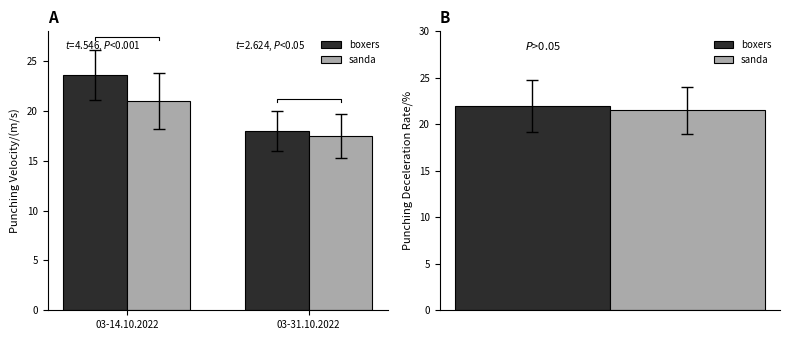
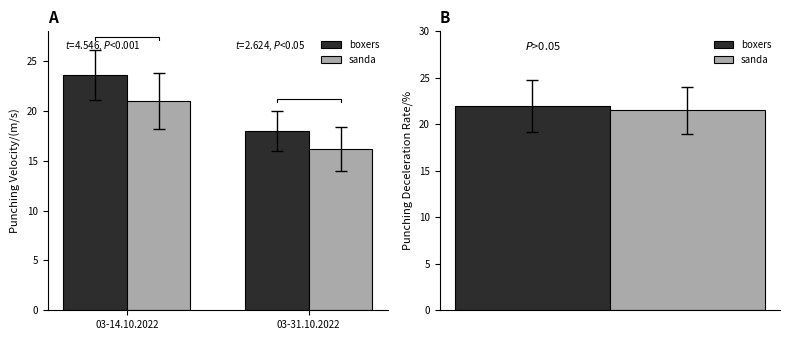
A, sanda, 03-31.10.2022: 18 -> 16
